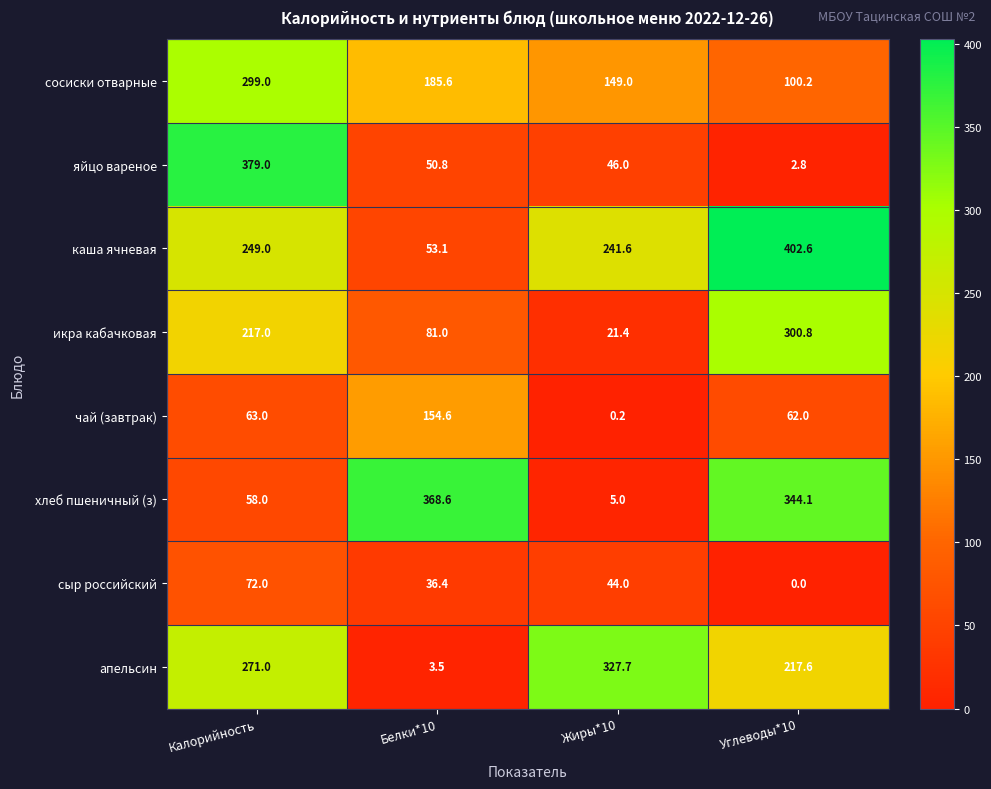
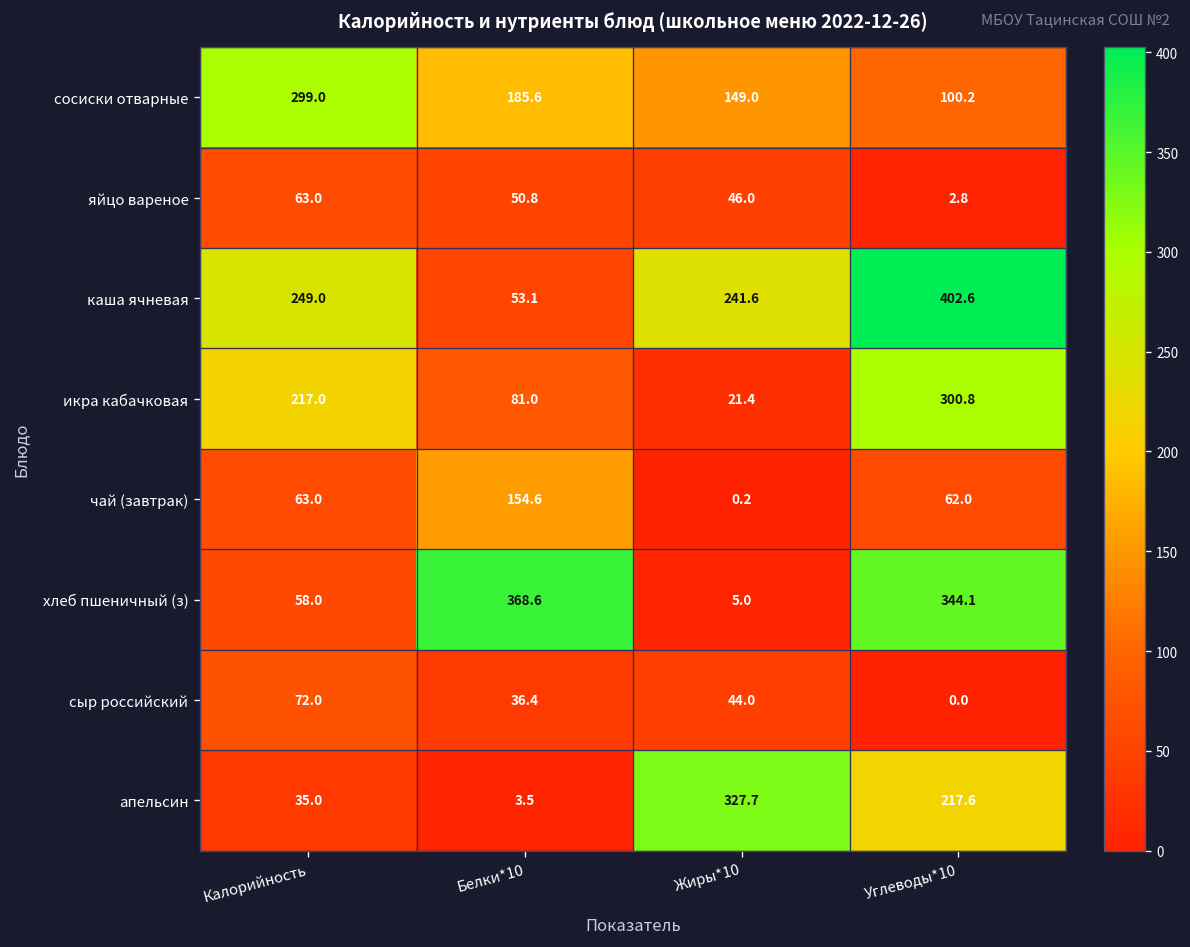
яйцо вареное, Калорийность: 379.0 -> 63.0
апельсин, Калорийность: 271.0 -> 35.0
